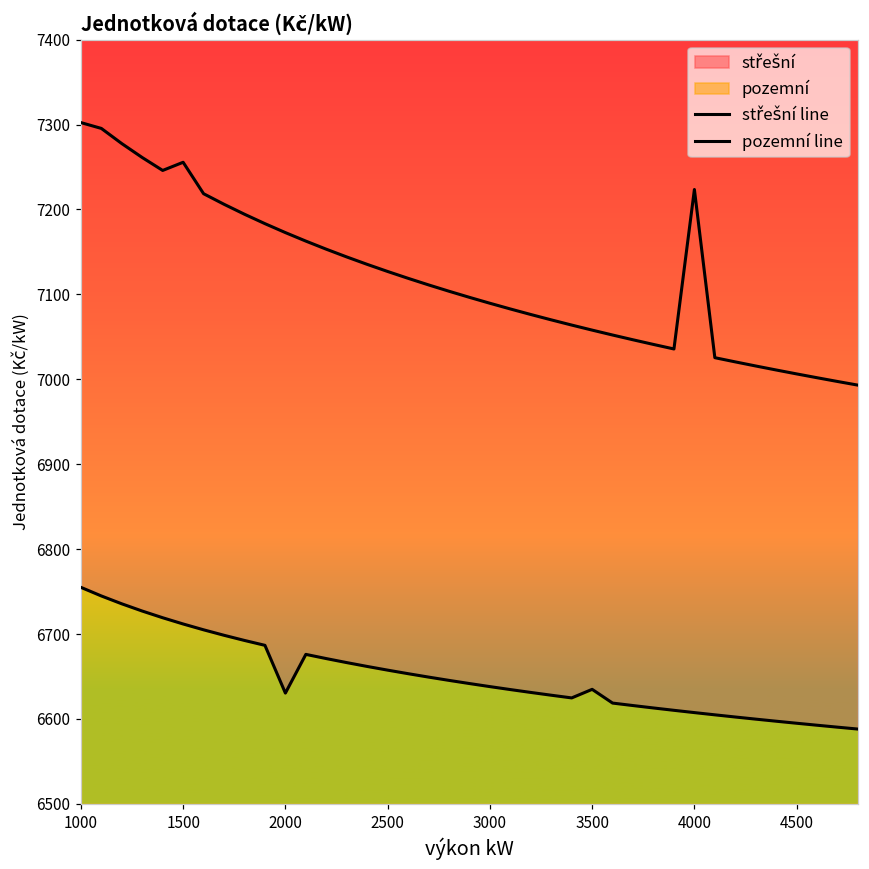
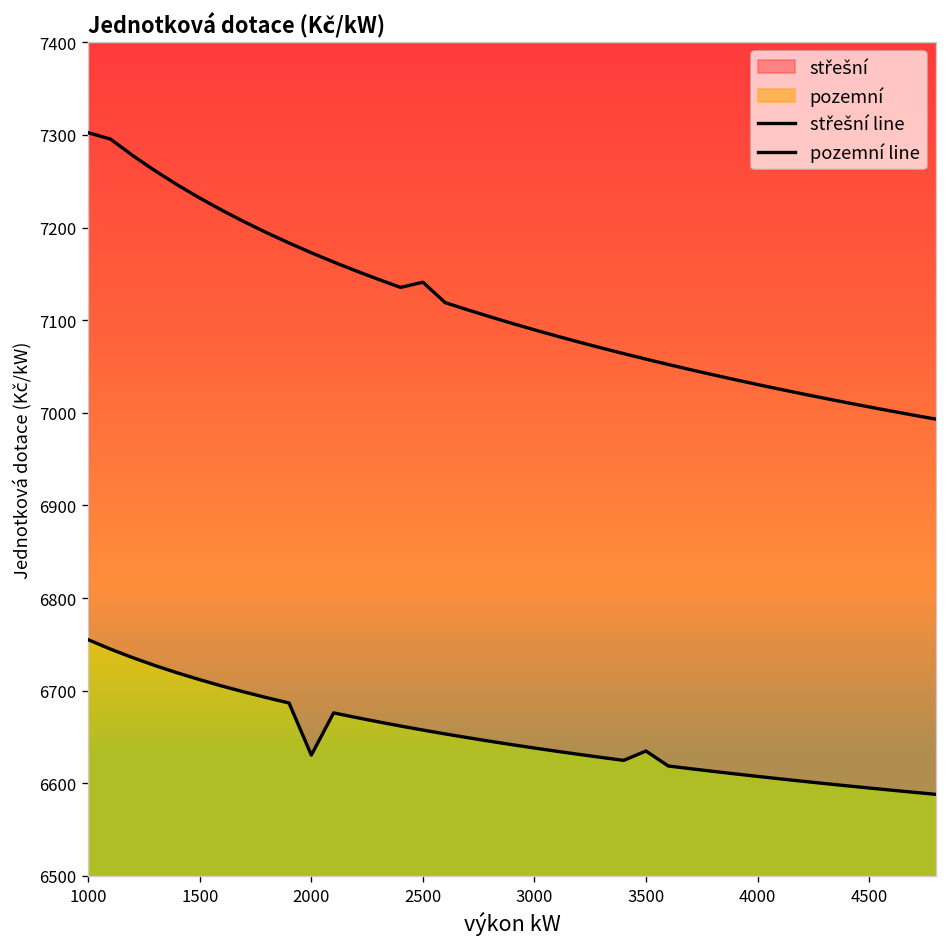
střešní line, 1500: 7260 -> 7230
střešní line, 2500: 7130 -> 7140
střešní line, 4000: 7220 -> 7030
